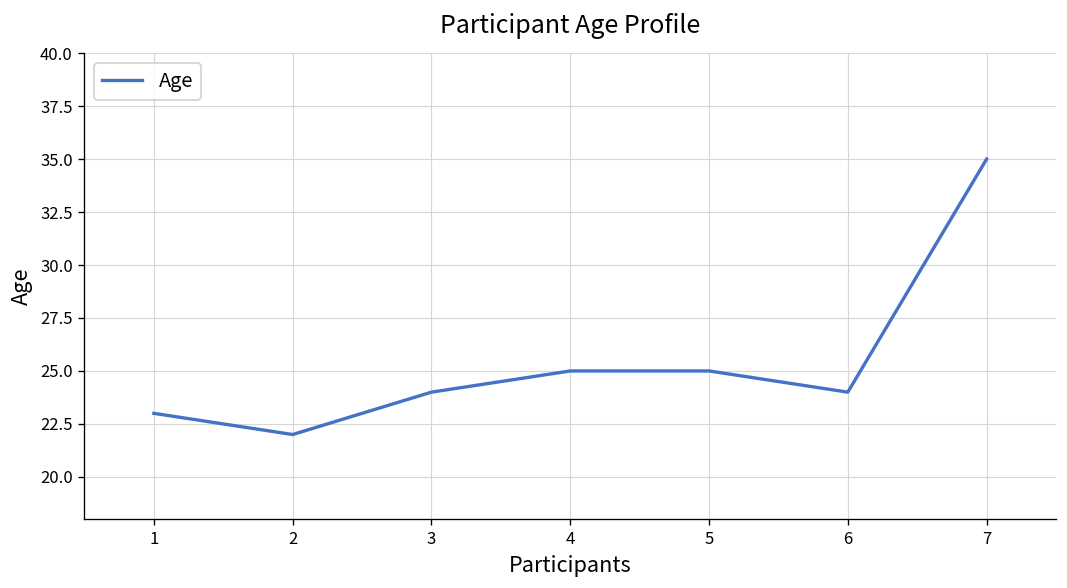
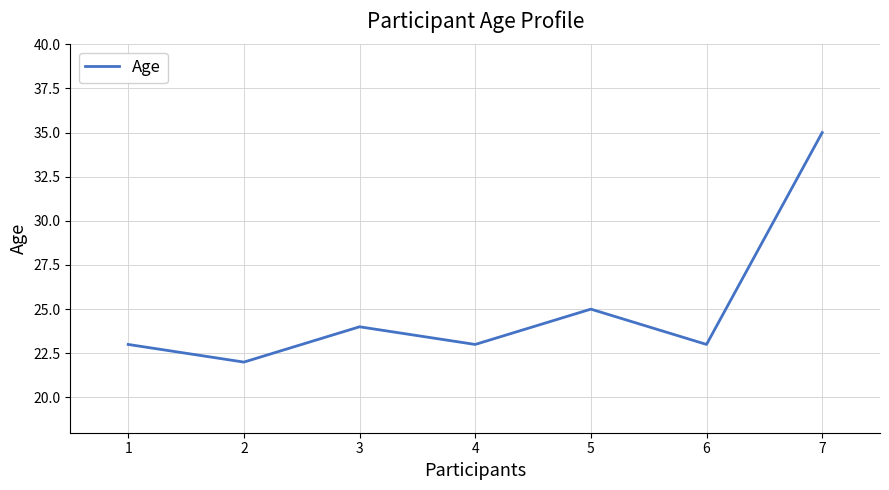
4: 25 -> 23
6: 24 -> 23
